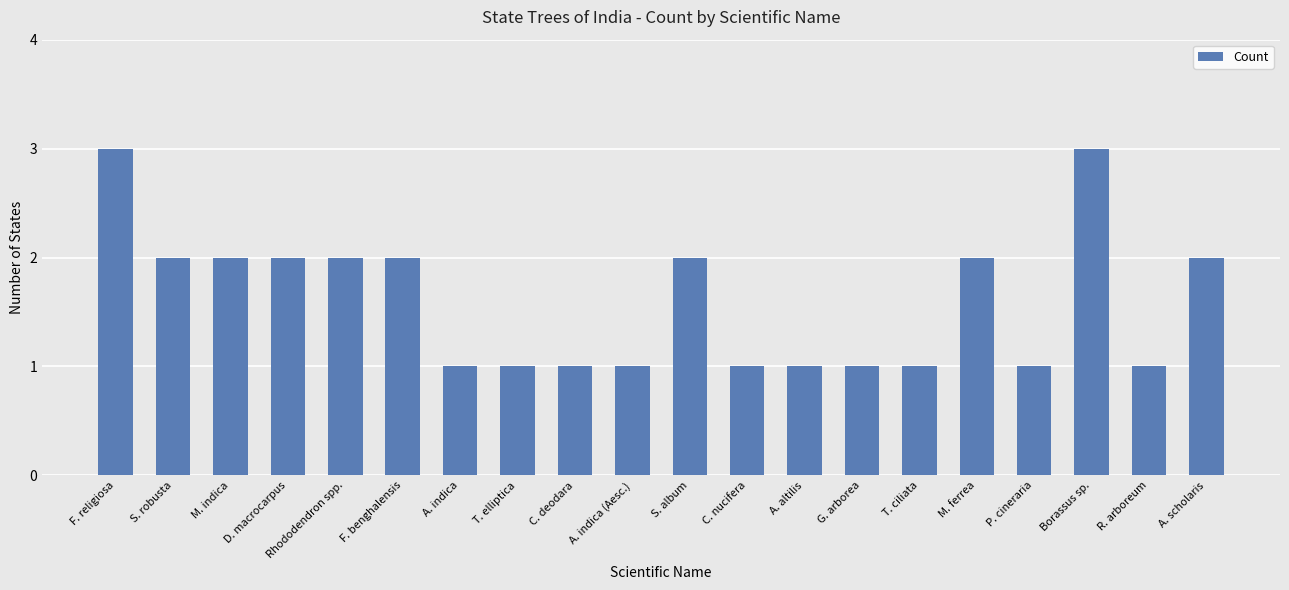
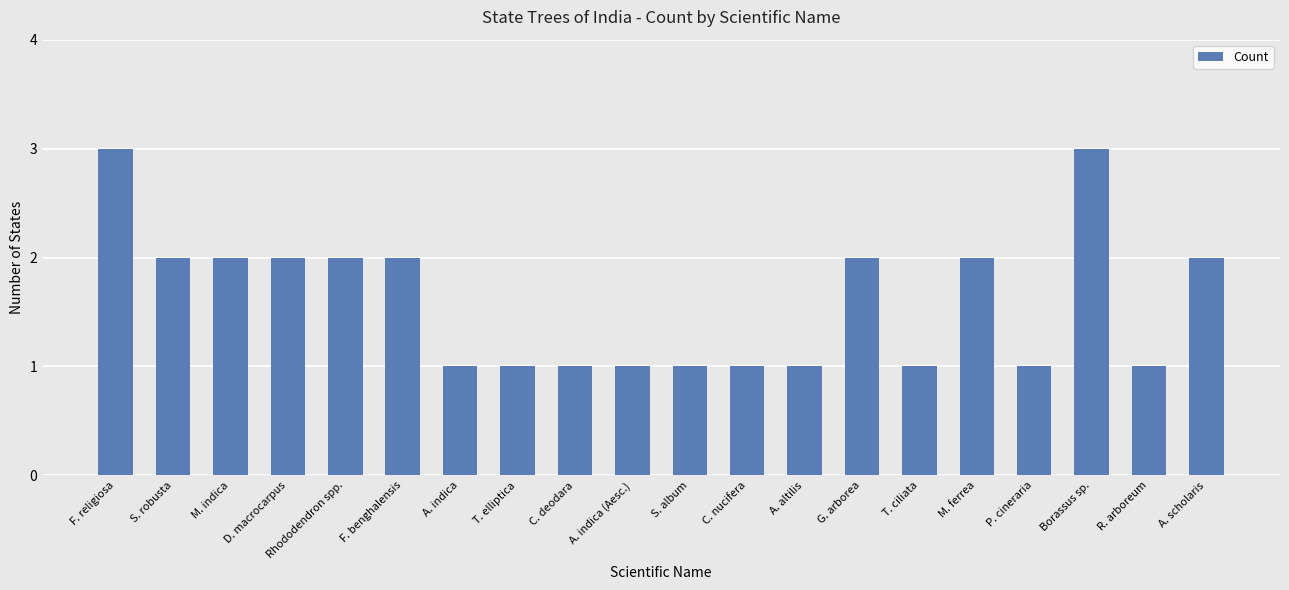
S. album: 2 -> 1
G. arborea: 1 -> 2
